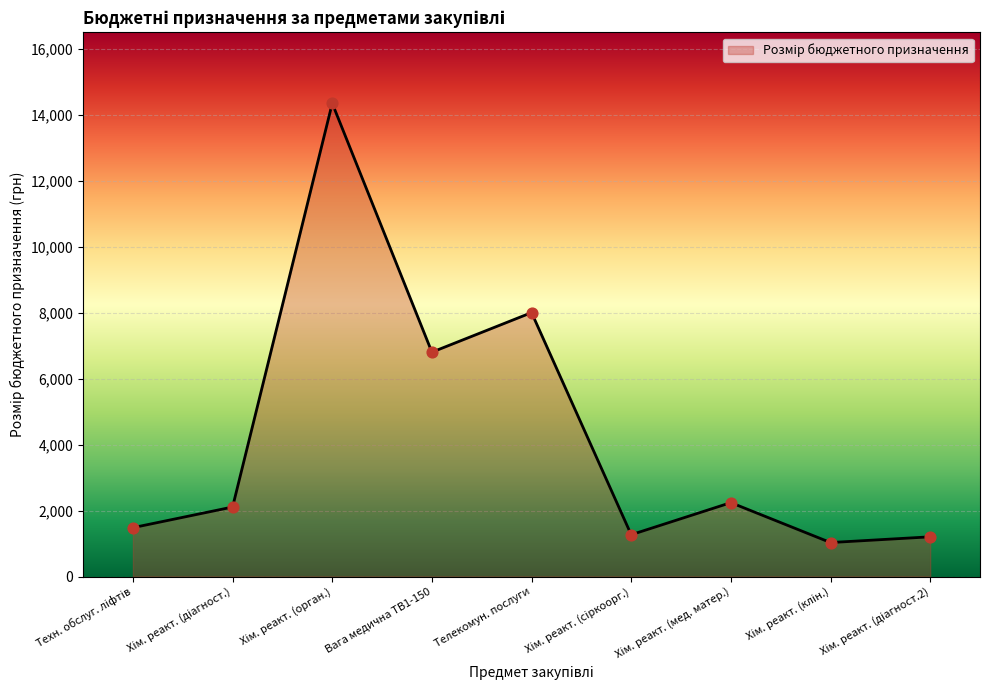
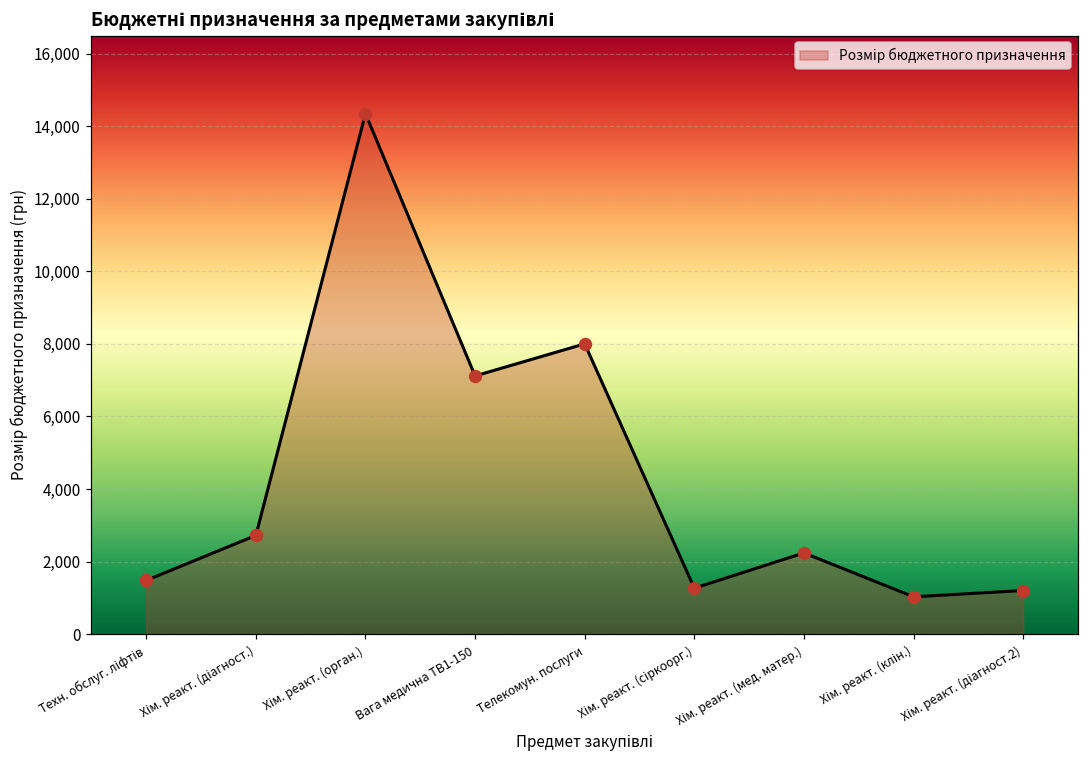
Хім. реакт. (діагност.): 2,100 -> 2,700
Вага медична ТВ1-150: 6,800 -> 7,100
